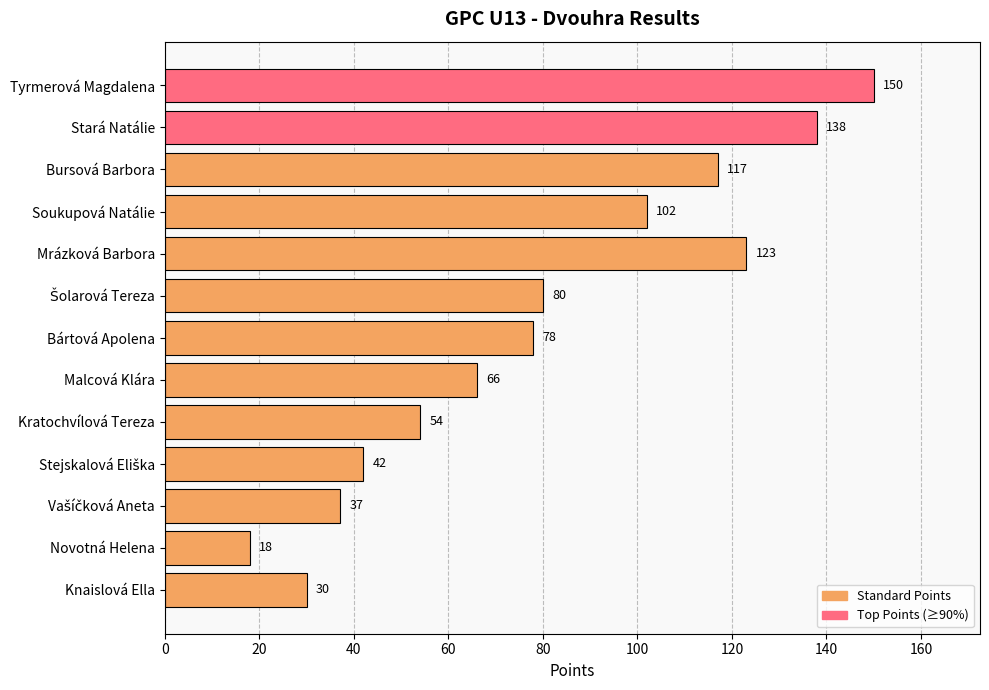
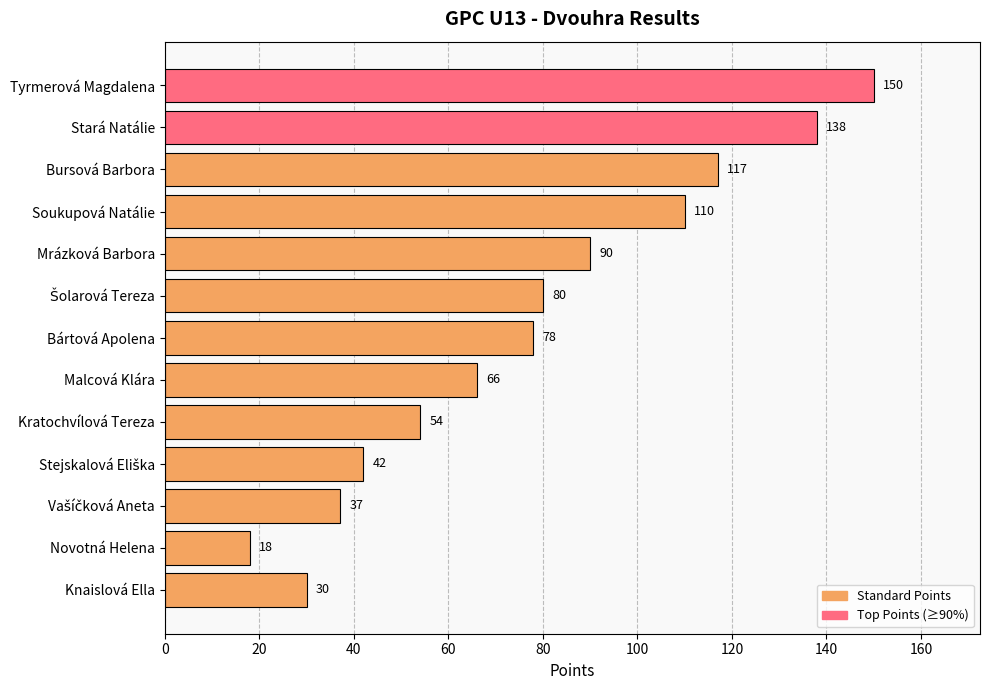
Soukupová Natálie: 102 -> 110
Mrázková Barbora: 123 -> 90
